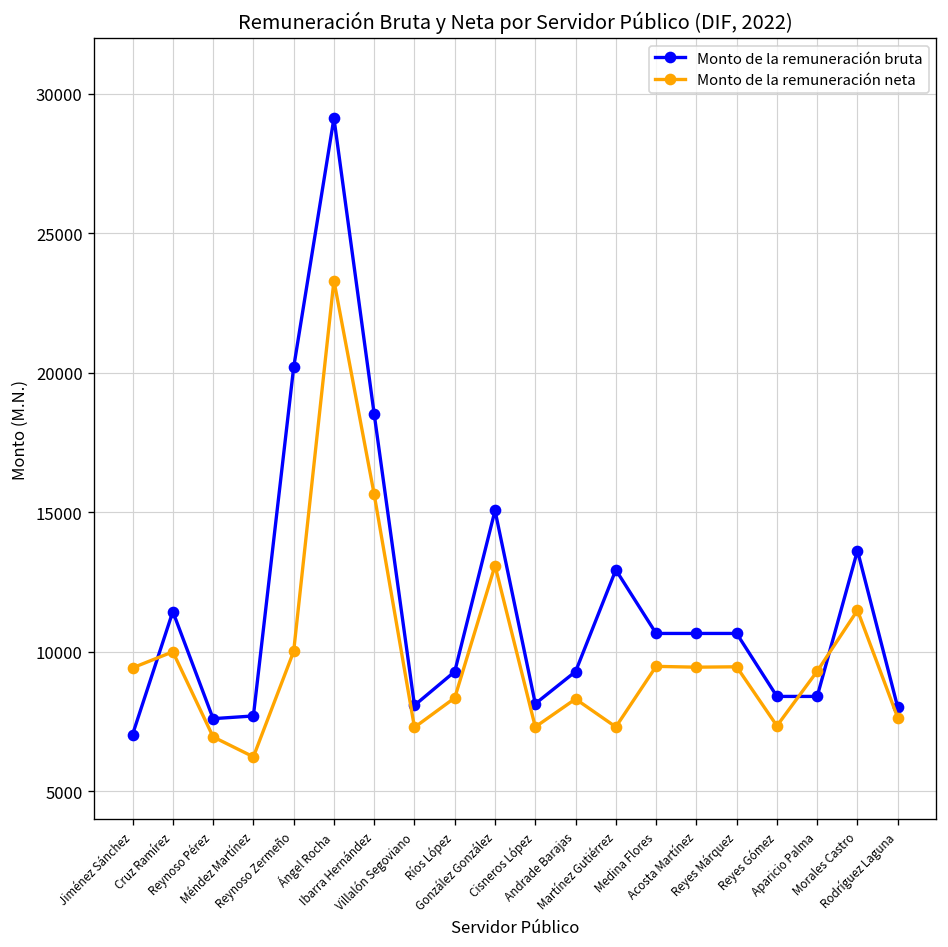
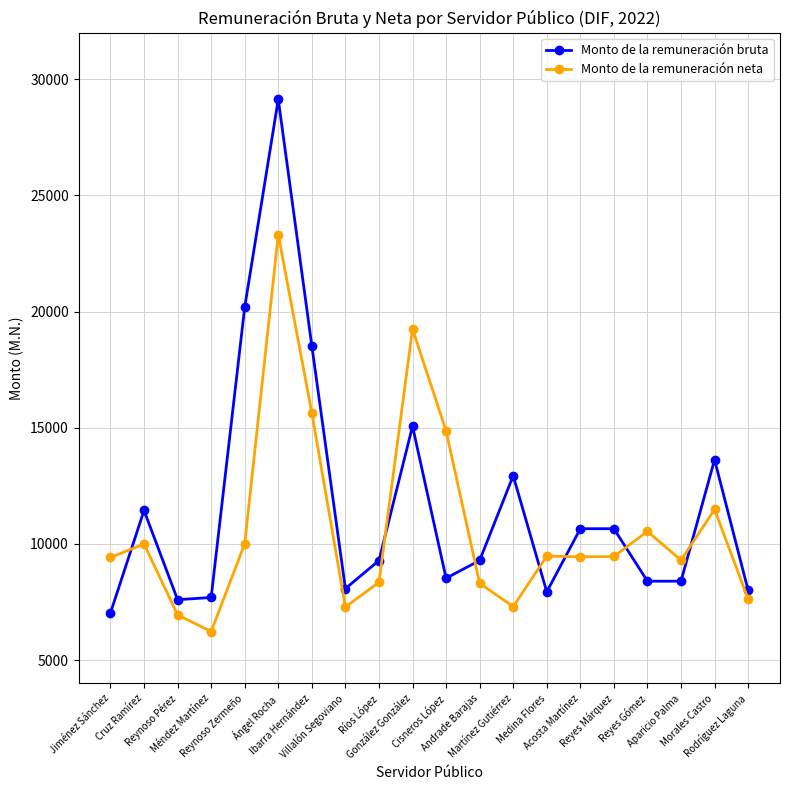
Monto de la remuneración neta, González González: 13100 -> 19200
Monto de la remuneración bruta, Cisneros López: 8100 -> 8500
Monto de la remuneración neta, Cisneros López: 7300 -> 14900
Monto de la remuneración bruta, Medina Flores: 10700 -> 7900
Monto de la remuneración neta, Reyes Gómez: 7300 -> 10500
